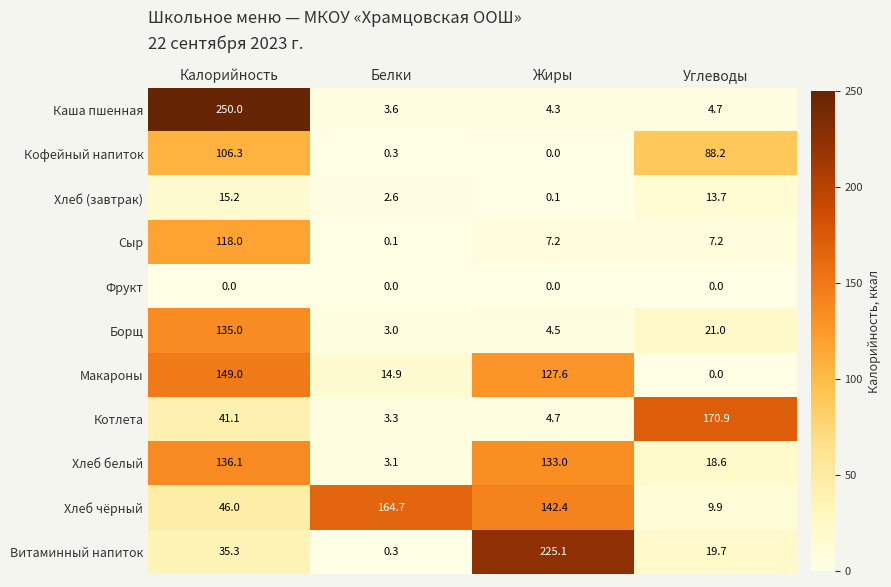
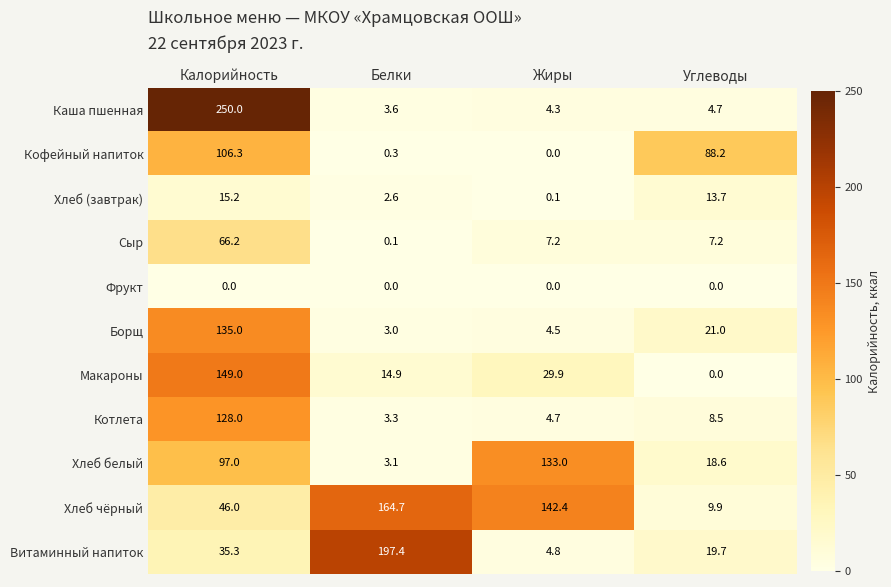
Сыр, Калорийность: 118.0 -> 66.2
Макароны, Жиры: 127.6 -> 29.9
Котлета, Калорийность: 41.1 -> 128.0
Котлета, Углеводы: 170.9 -> 8.5
Хлеб белый, Калорийность: 136.1 -> 97.0
Витаминный напиток, Белки: 0.3 -> 197.4
Витаминный напиток, Жиры: 225.1 -> 4.8
